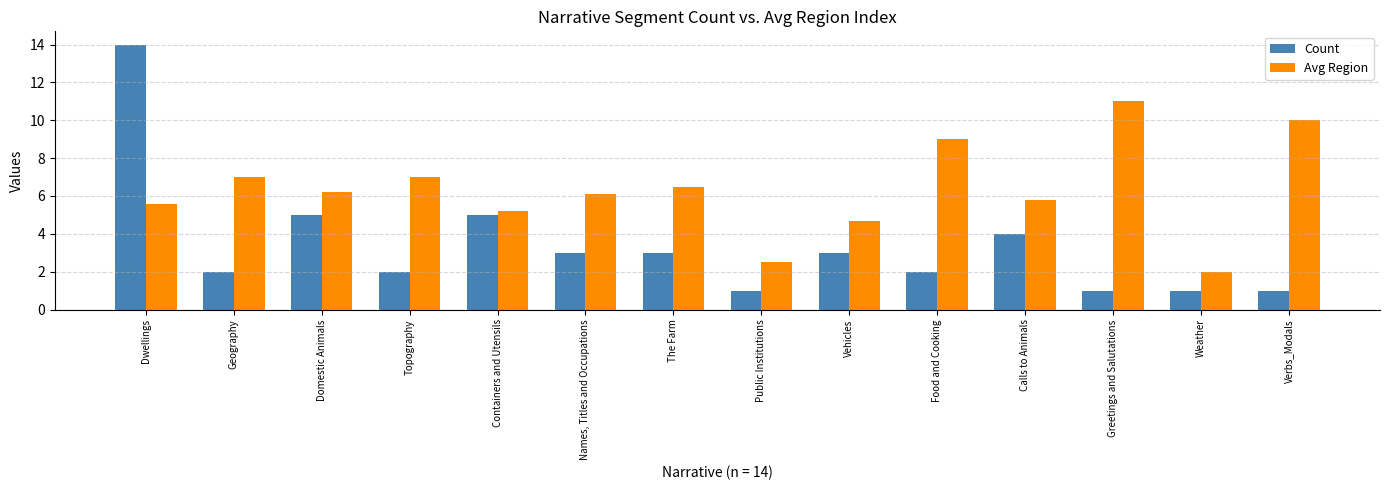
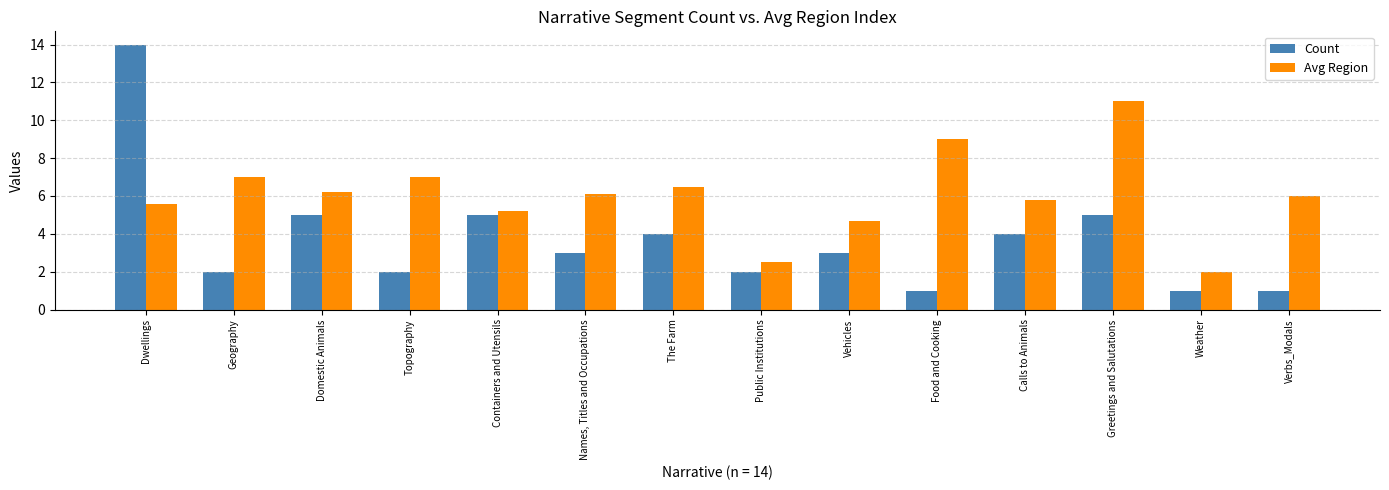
Count, The Farm: 3 -> 4
Count, Public Institutions: 1 -> 2
Count, Food and Cooking: 2 -> 1
Count, Greetings and Salutations: 1 -> 5
Avg Region, Verbs_Modals: 10 -> 6
